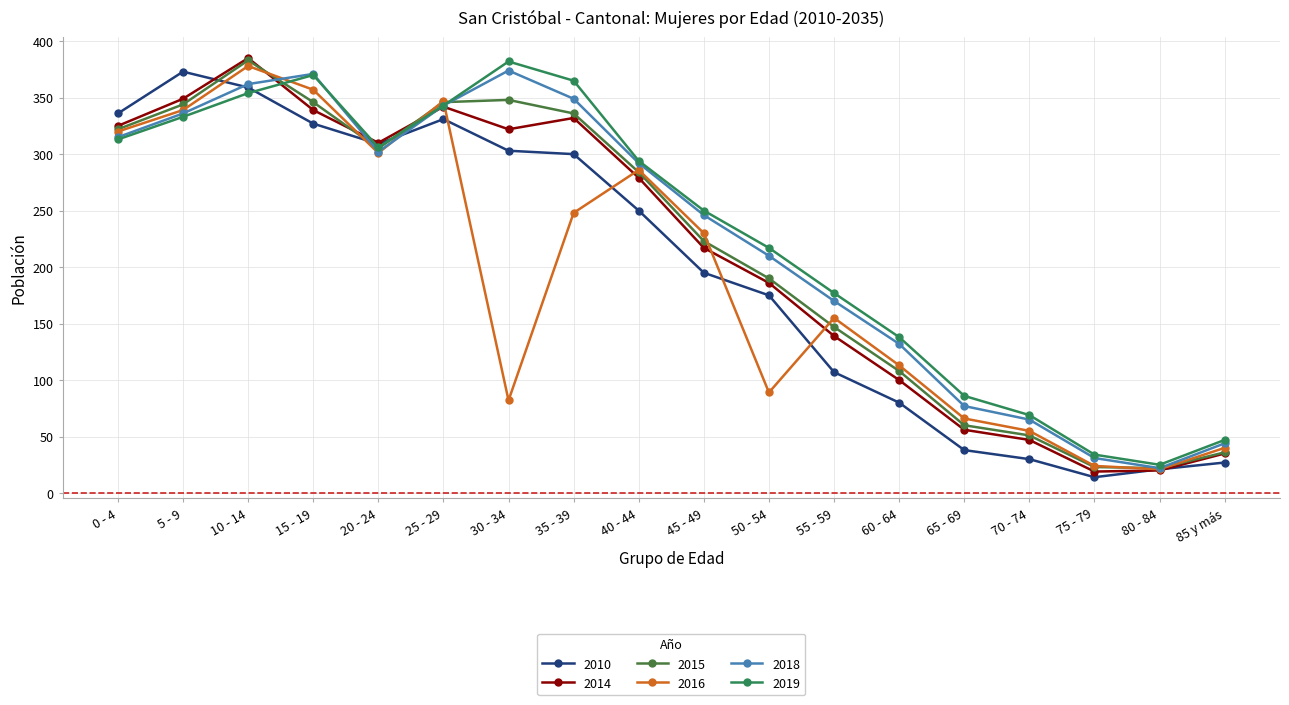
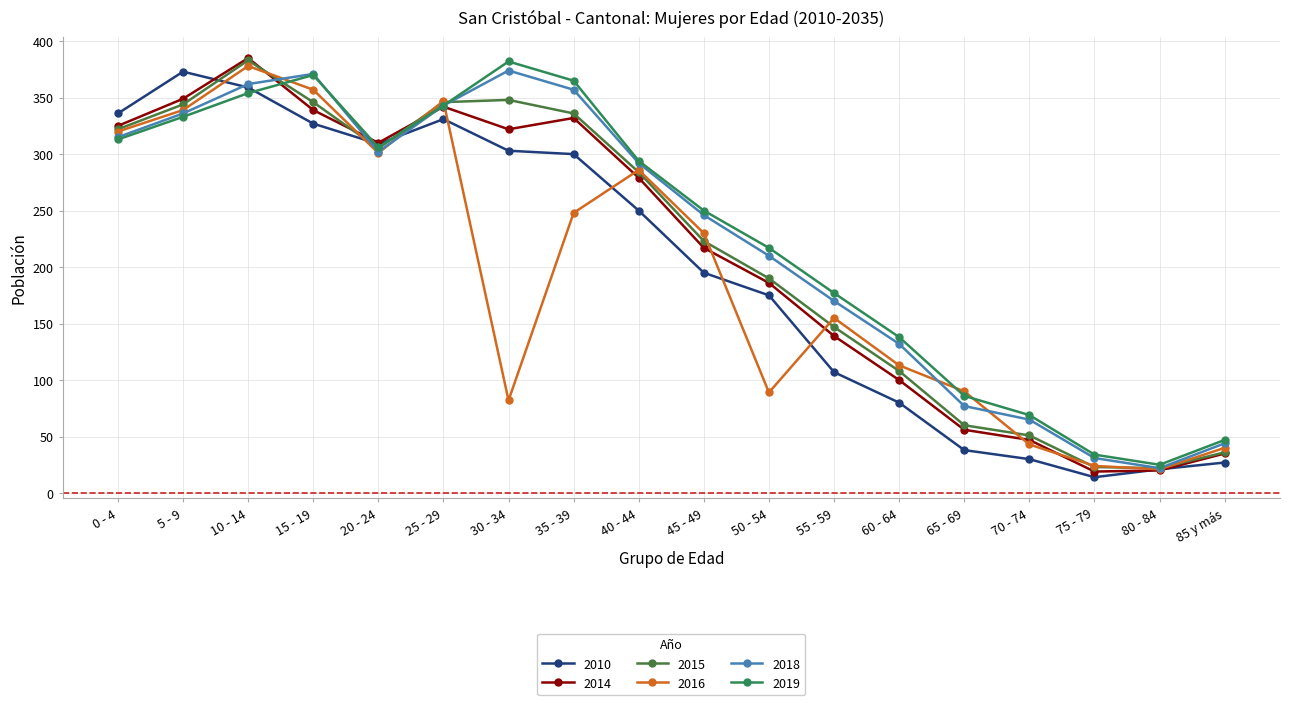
2018, 35 - 39: 349 -> 357
2016, 65 - 69: 66 -> 90
2016, 70 - 74: 55 -> 43
